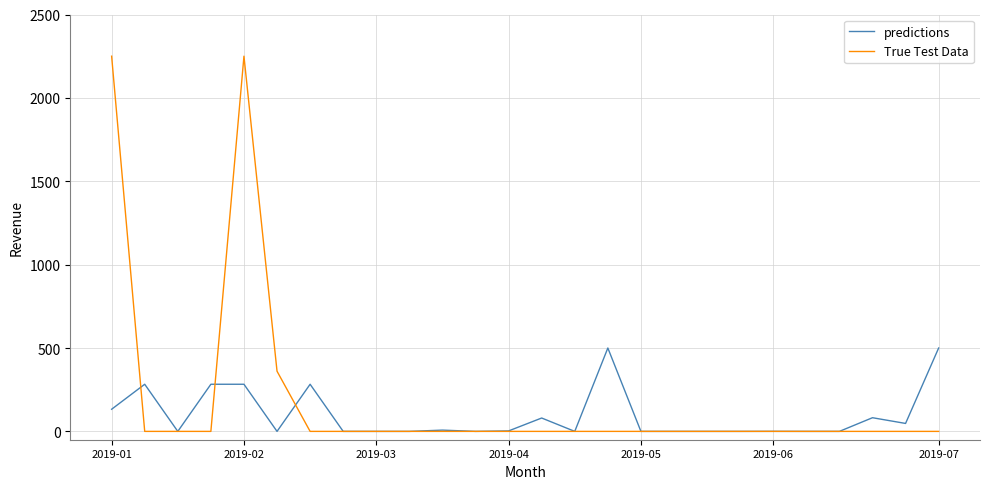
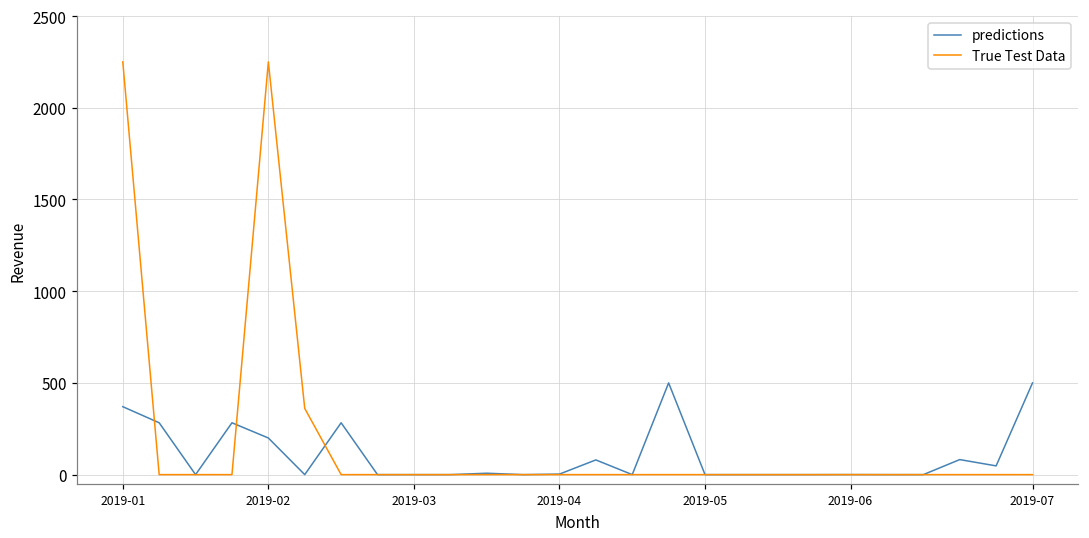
predictions, 2019-01: 130 -> 370
predictions, 2019-02: 280 -> 200
